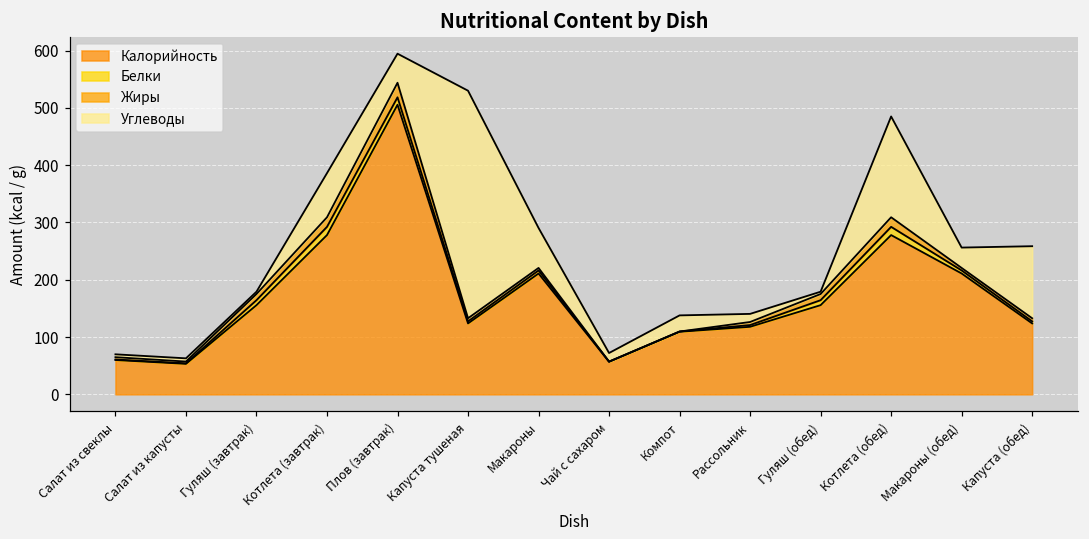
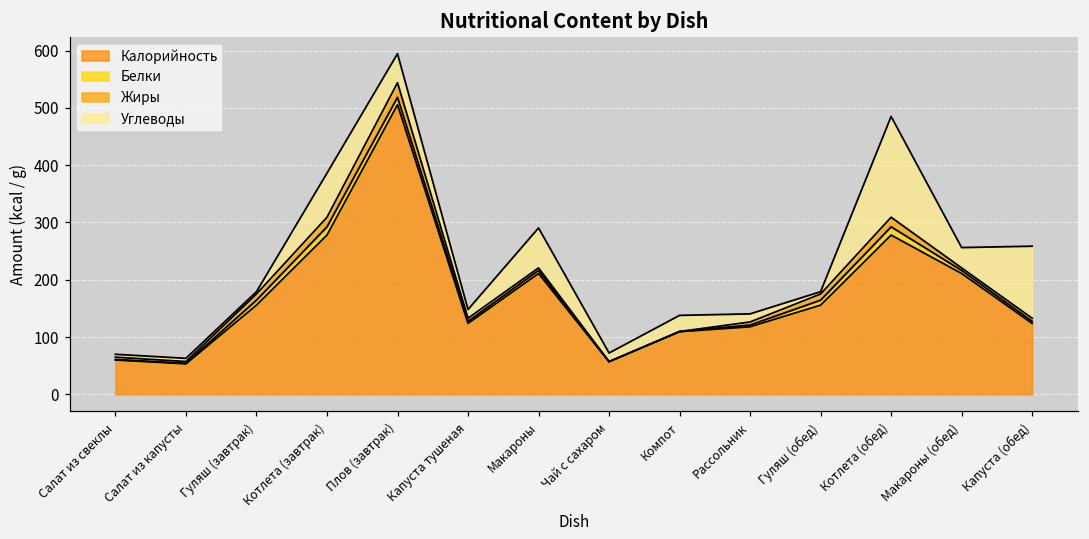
Углеводы, Капуста тушеная: 400 -> 20
